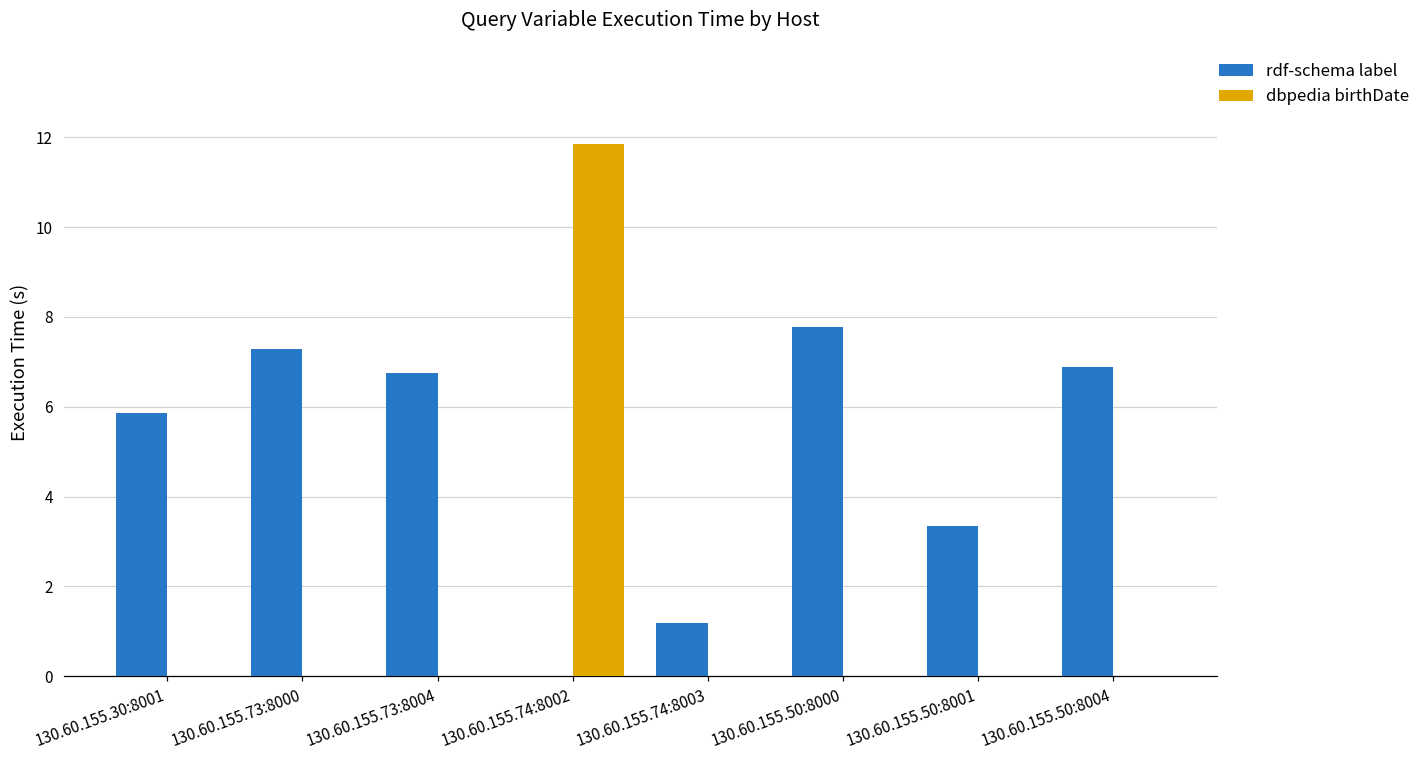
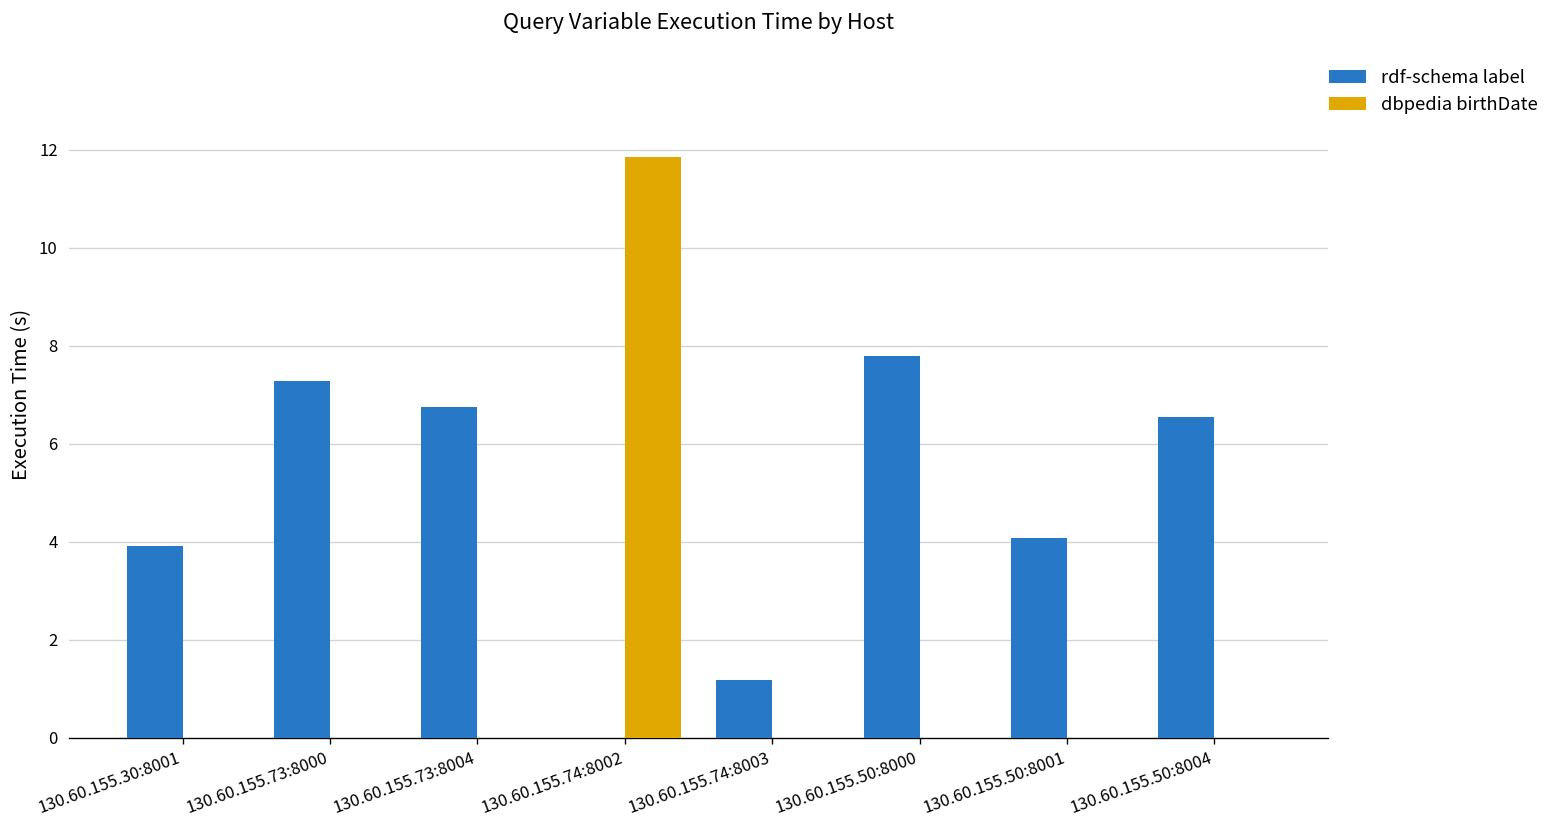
rdf-schema label, 130.60.155.30:8001: 5.9 -> 3.9
rdf-schema label, 130.60.155.50:8001: 3.3 -> 4.1
rdf-schema label, 130.60.155.50:8004: 6.9 -> 6.6
